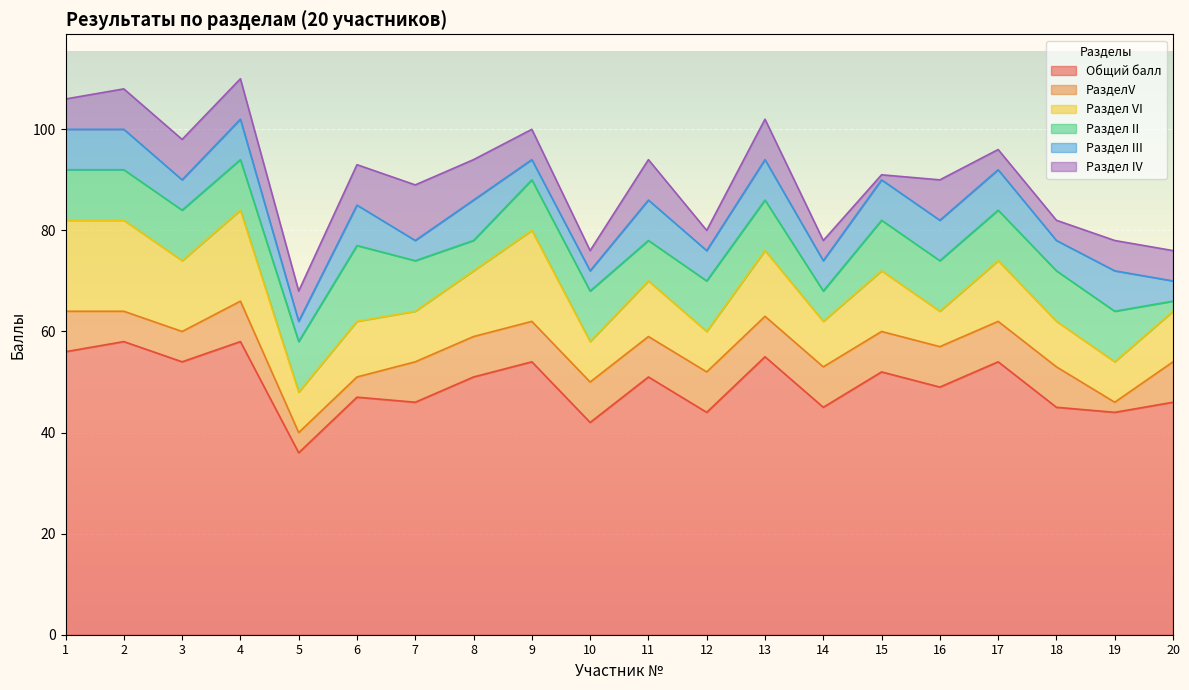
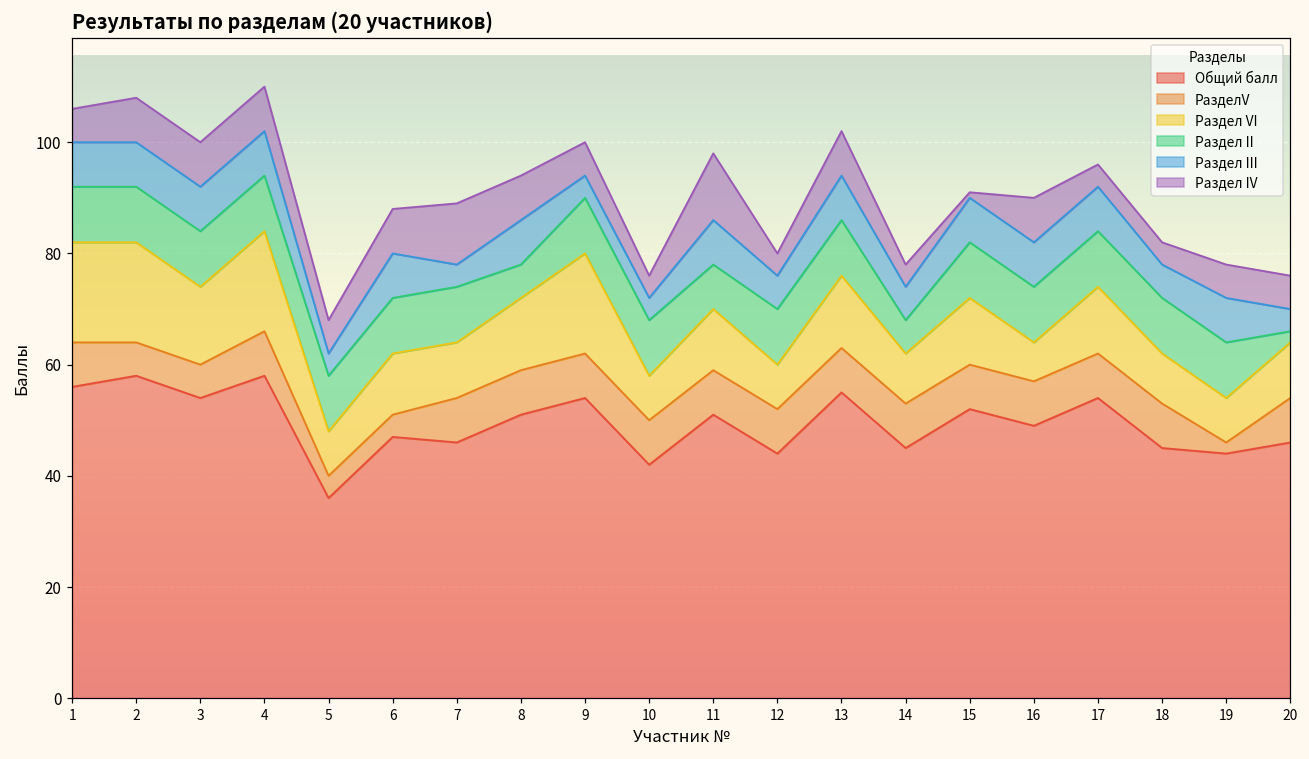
Раздел III, 3: 6 -> 8
Раздел II, 6: 15 -> 10
Раздел IV, 11: 8 -> 12
